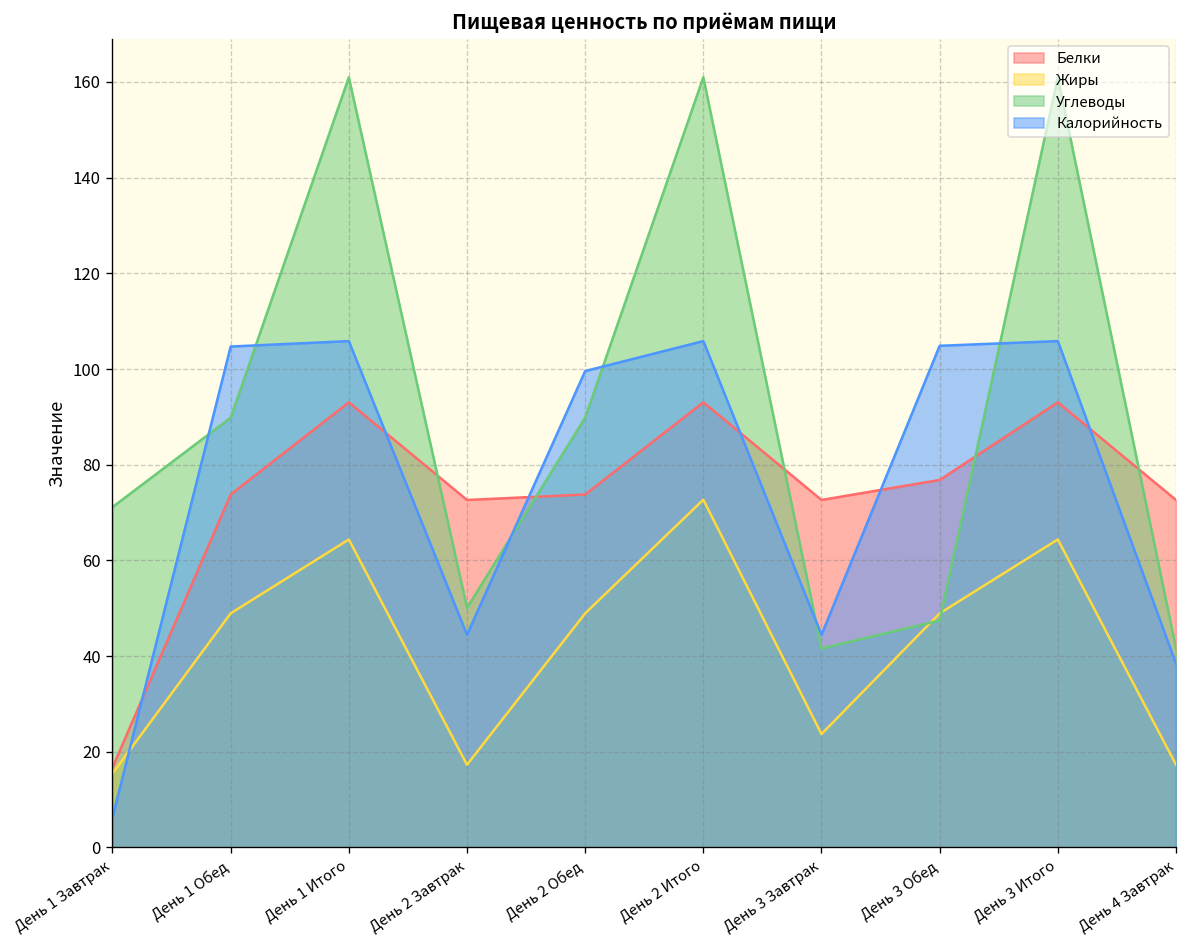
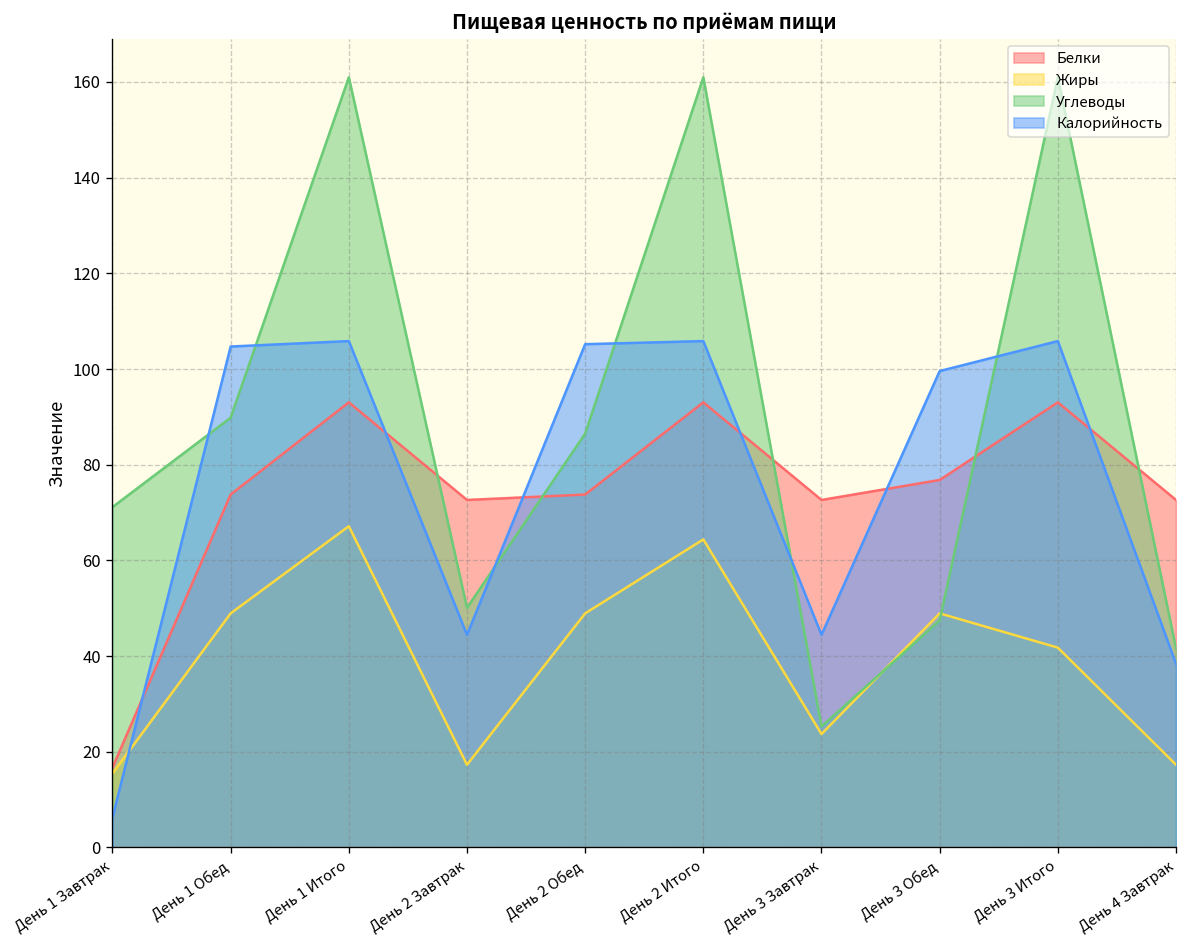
Жиры, День 1 Итого: 64 -> 67
Углеводы, День 2 Обед: 90 -> 86
Калорийность, День 2 Обед: 100 -> 105
Жиры, День 2 Итого: 73 -> 64
Углеводы, День 3 Завтрак: 42 -> 25
Калорийность, День 3 Обед: 105 -> 100
Жиры, День 3 Итого: 64 -> 42
